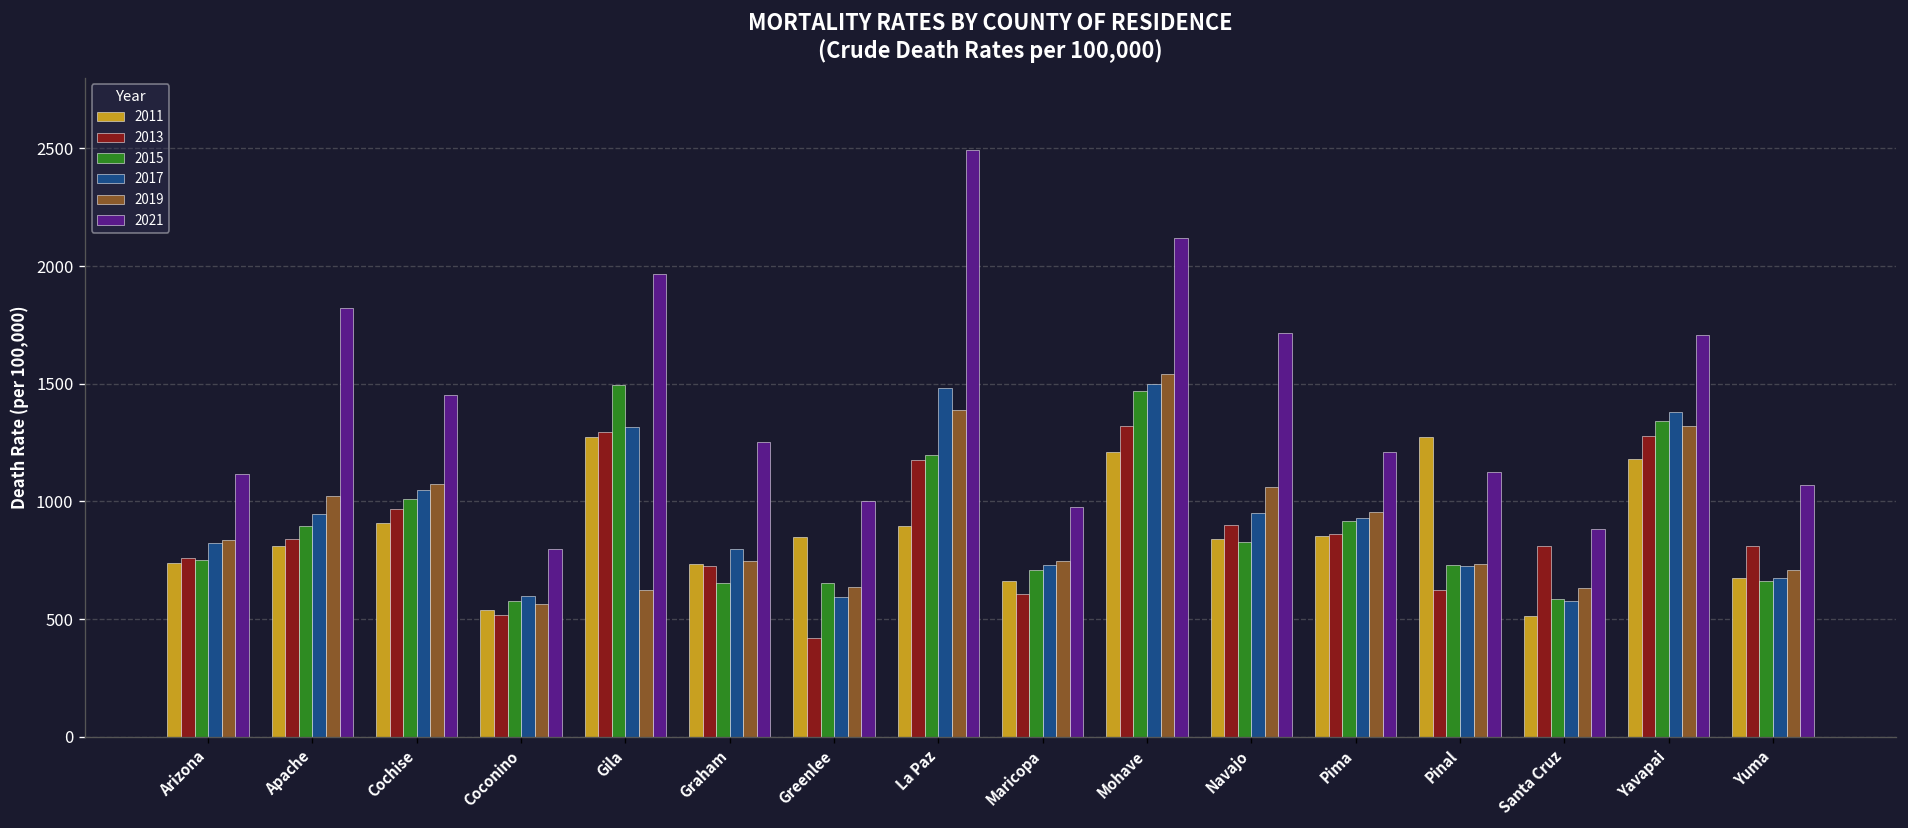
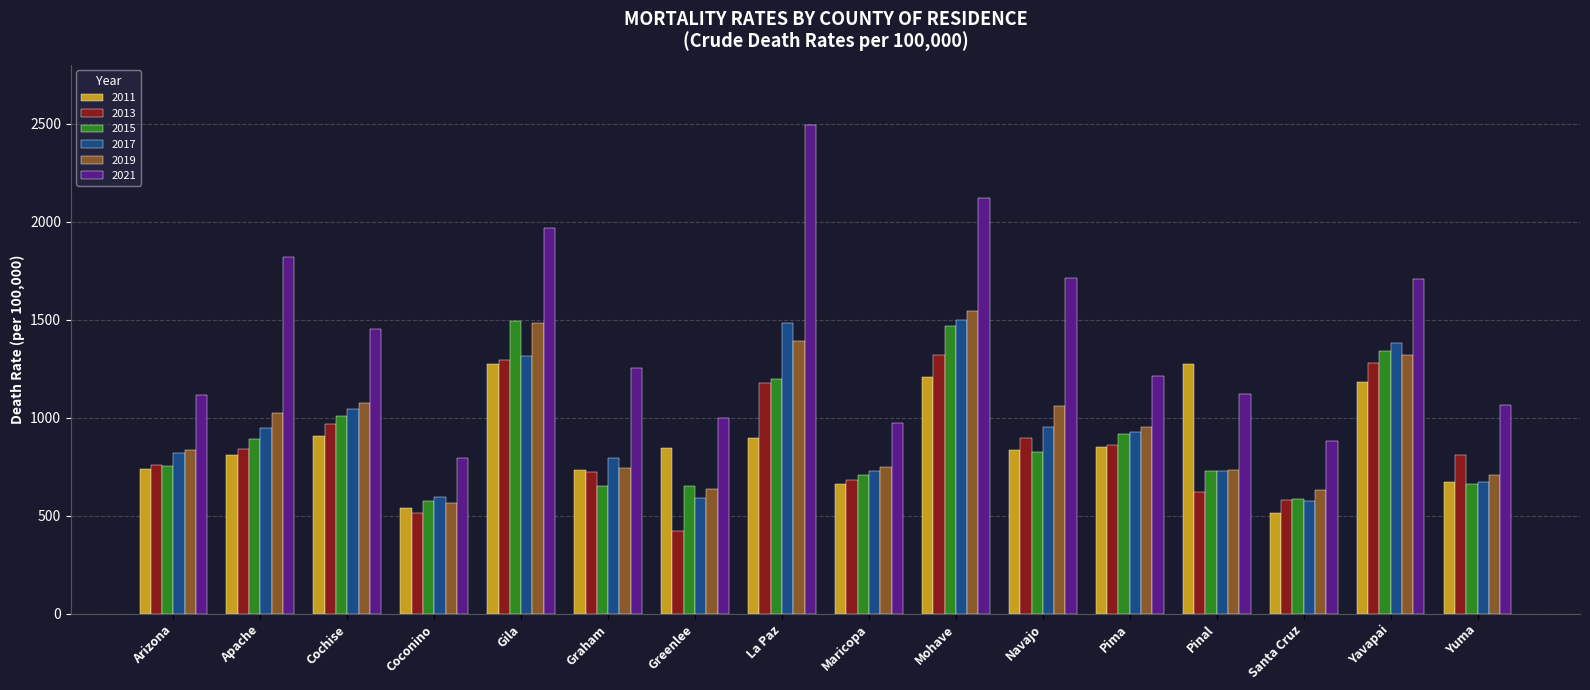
2019, Gila: 620 -> 1480
2013, Maricopa: 610 -> 680
2013, Santa Cruz: 810 -> 580
